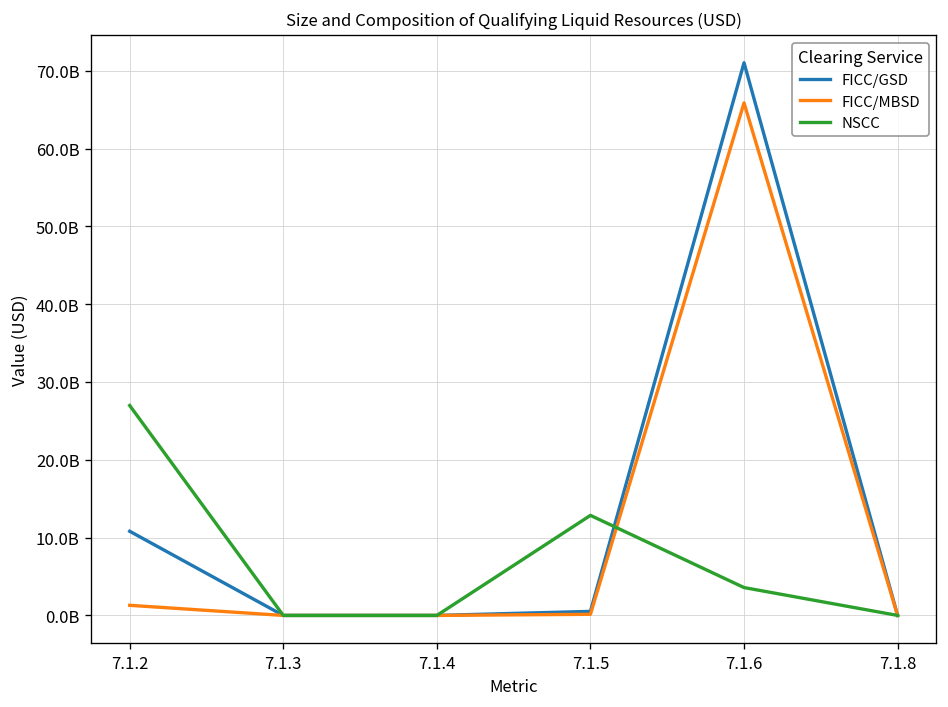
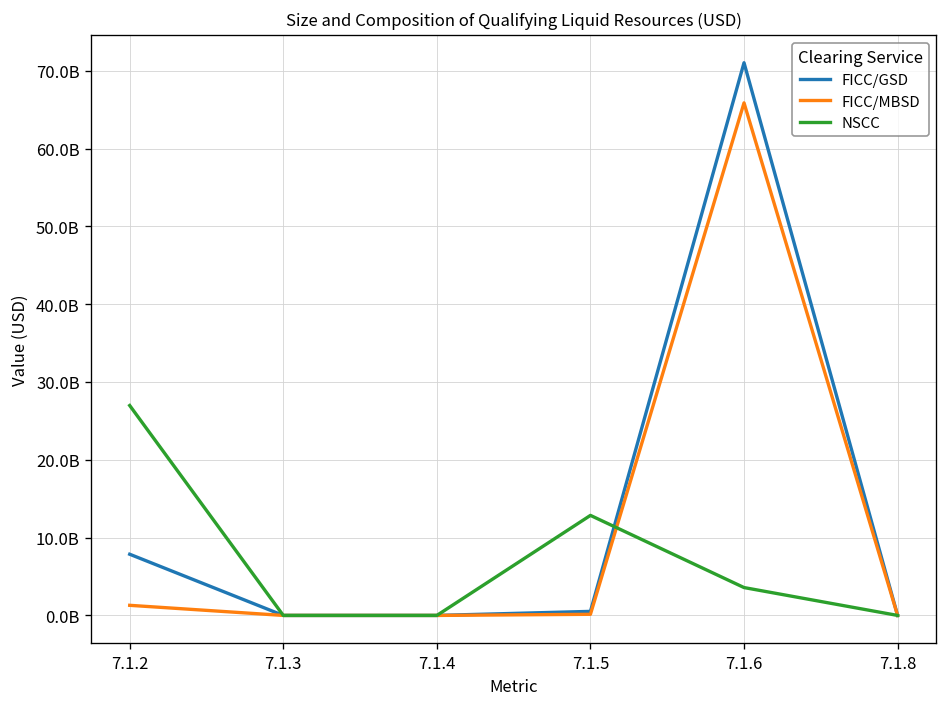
FICC/GSD, 7.1.2: 11000000000 -> 8000000000
